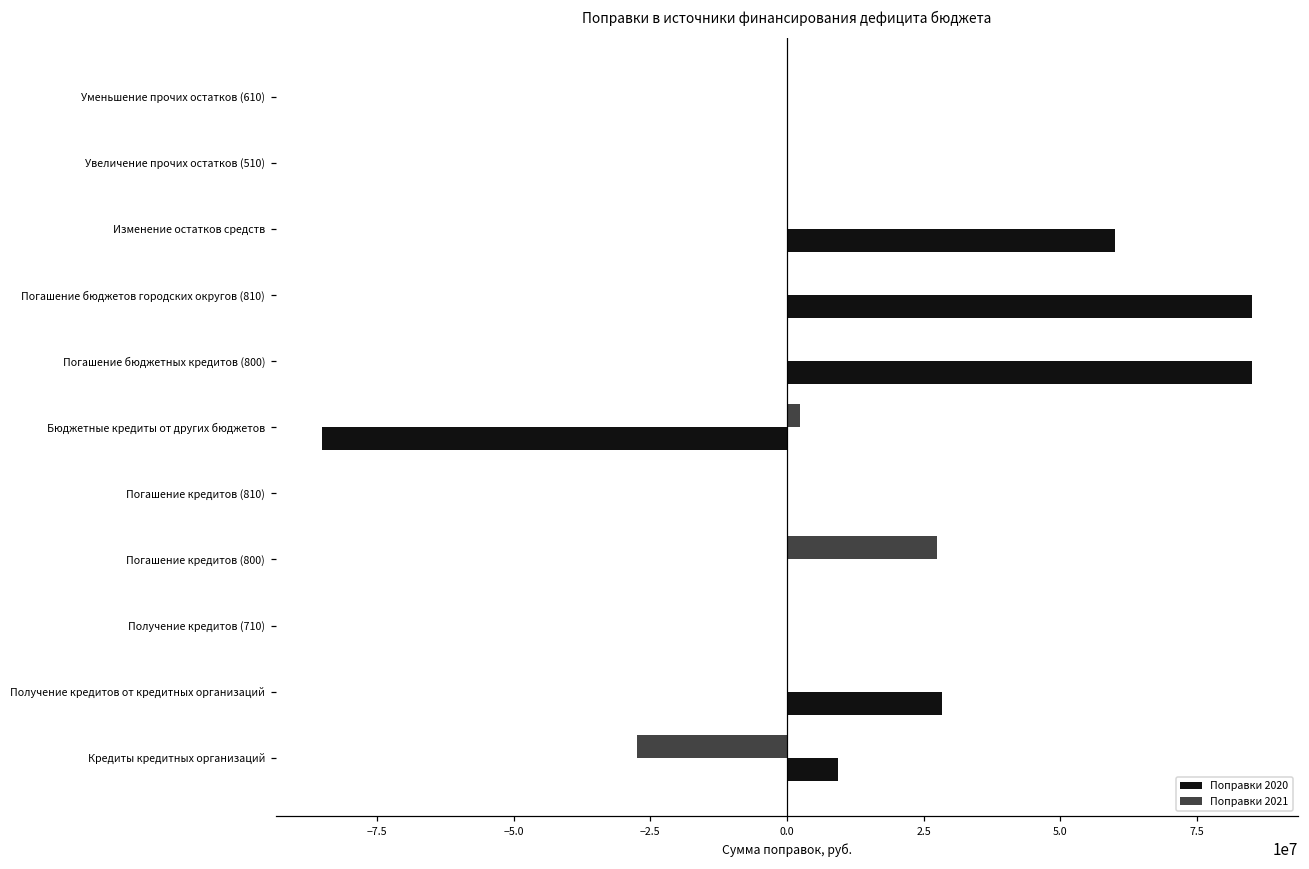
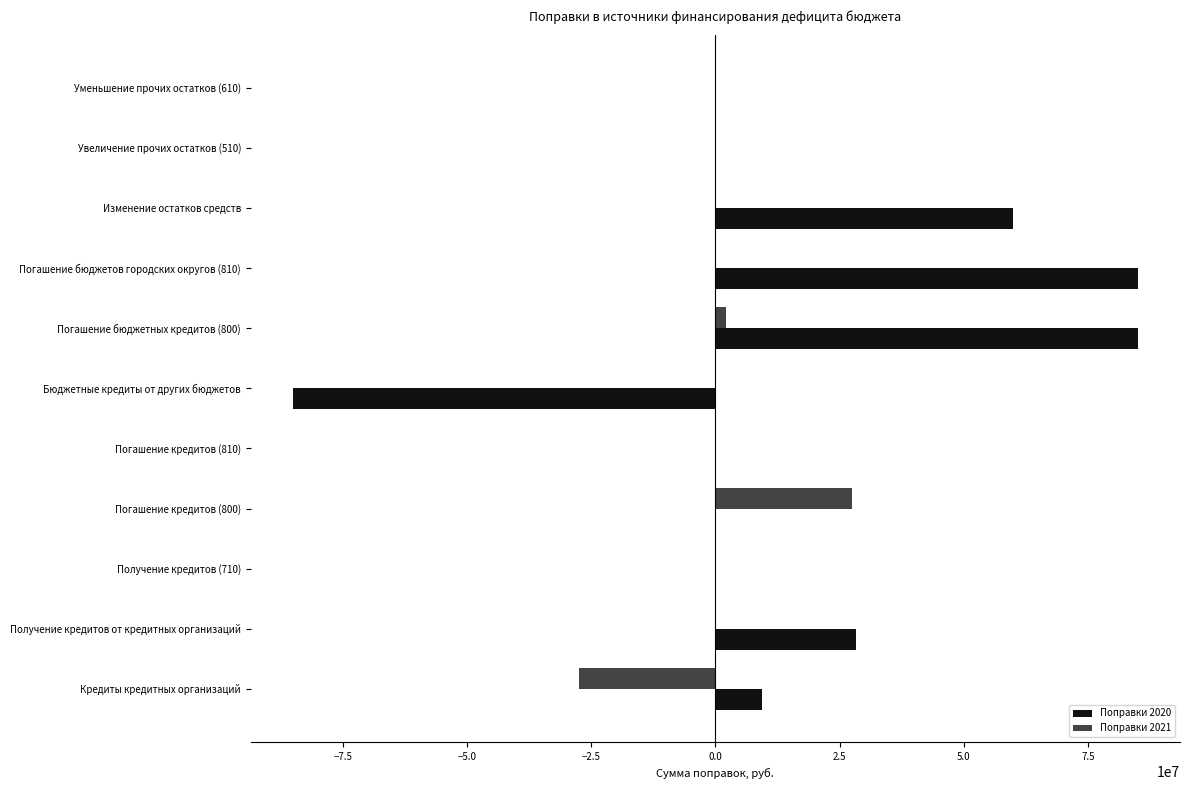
Поправки 2021, Погашение бюджетных кредитов (800): 0 -> 2000000
Поправки 2021, Бюджетные кредиты от других бюджетов: 2000000 -> 0
